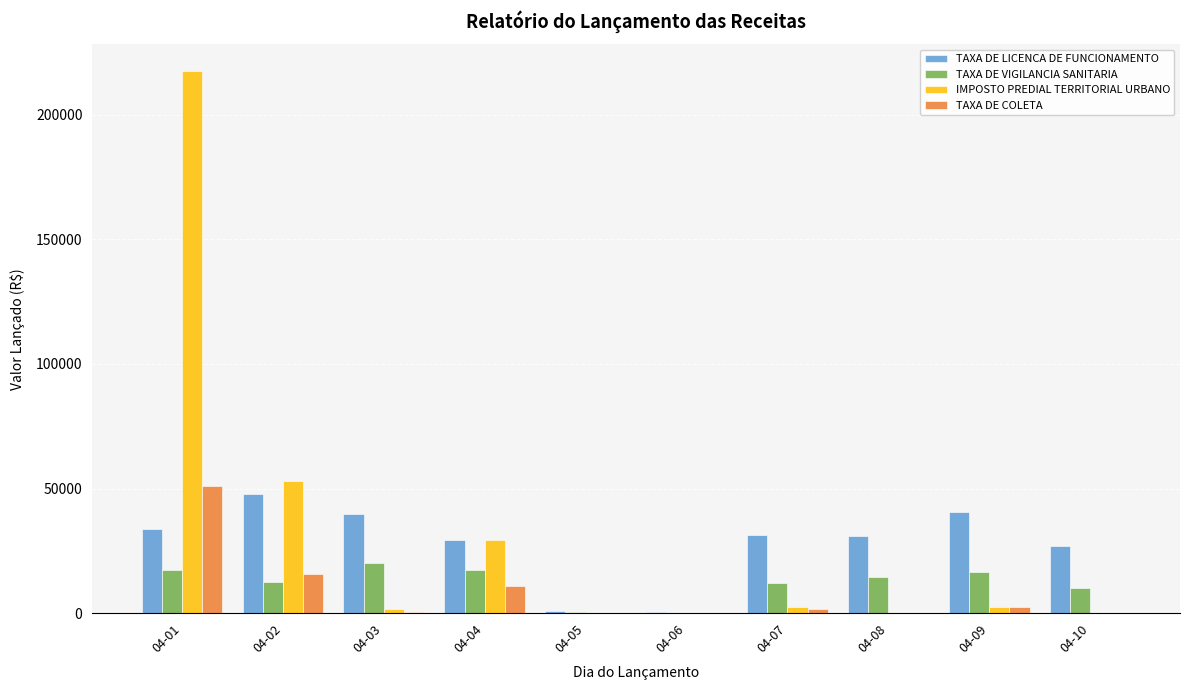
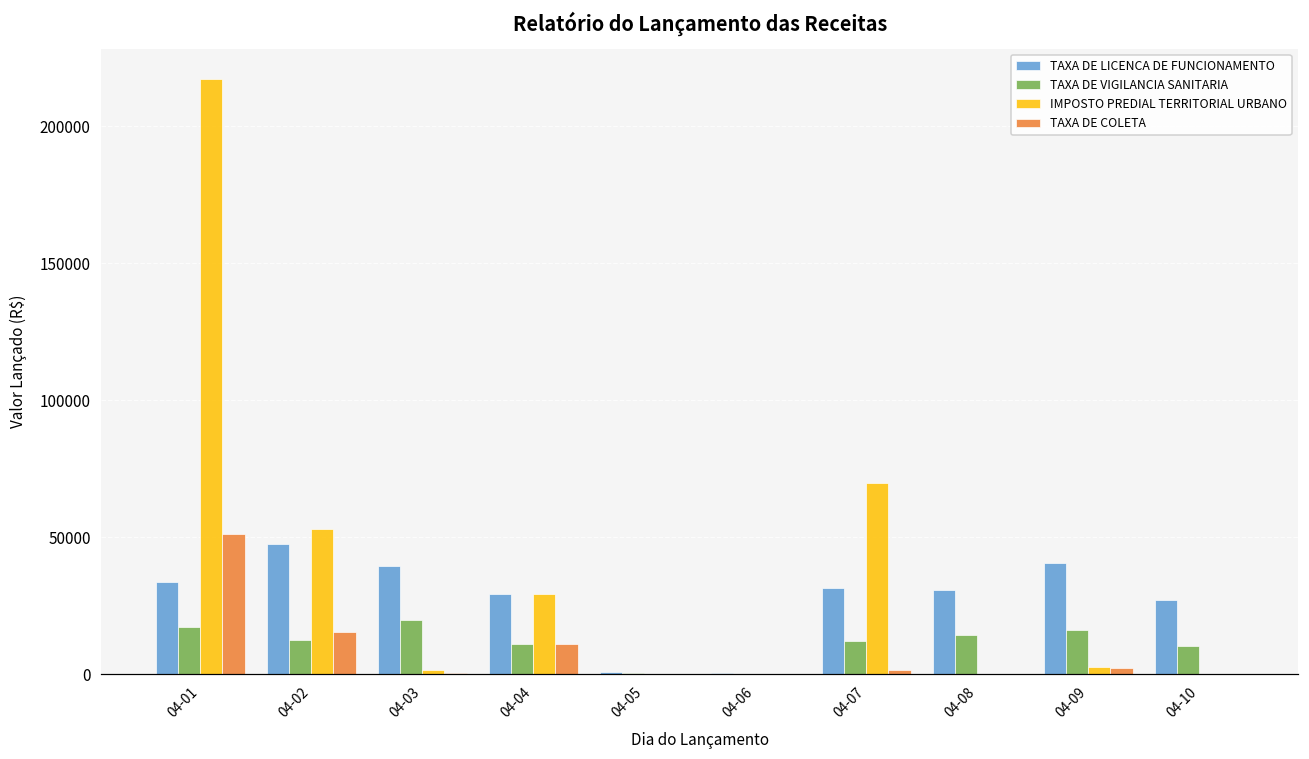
TAXA DE VIGILANCIA SANITARIA, 04-04: 17000 -> 11000
IMPOSTO PREDIAL TERRITORIAL URBANO, 04-07: 2000 -> 70000
